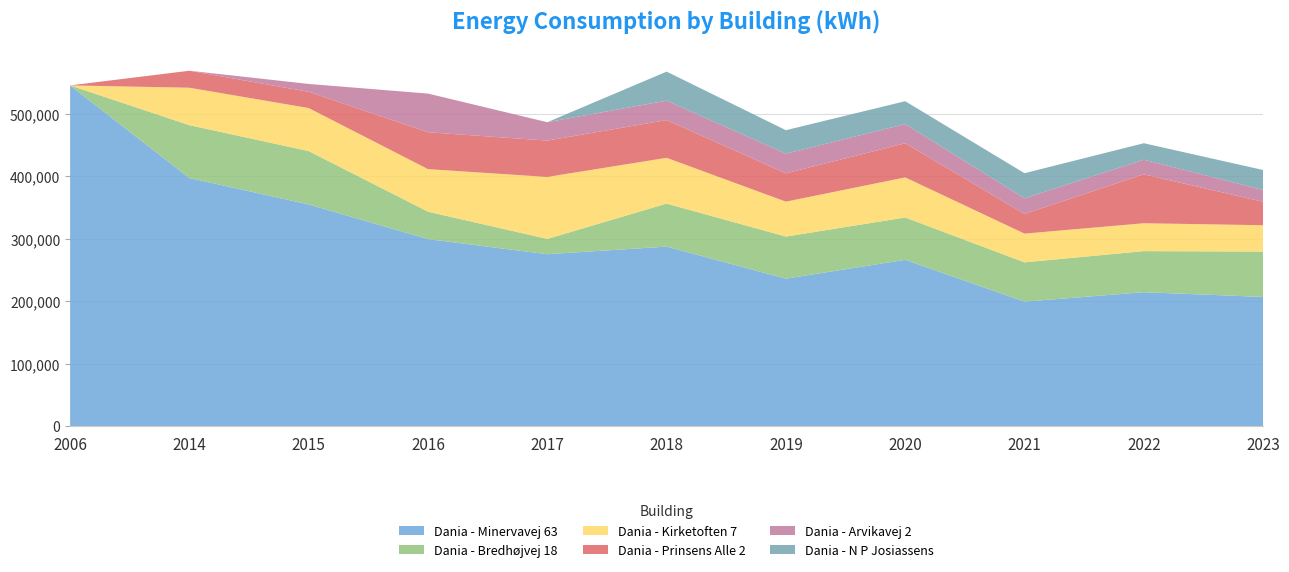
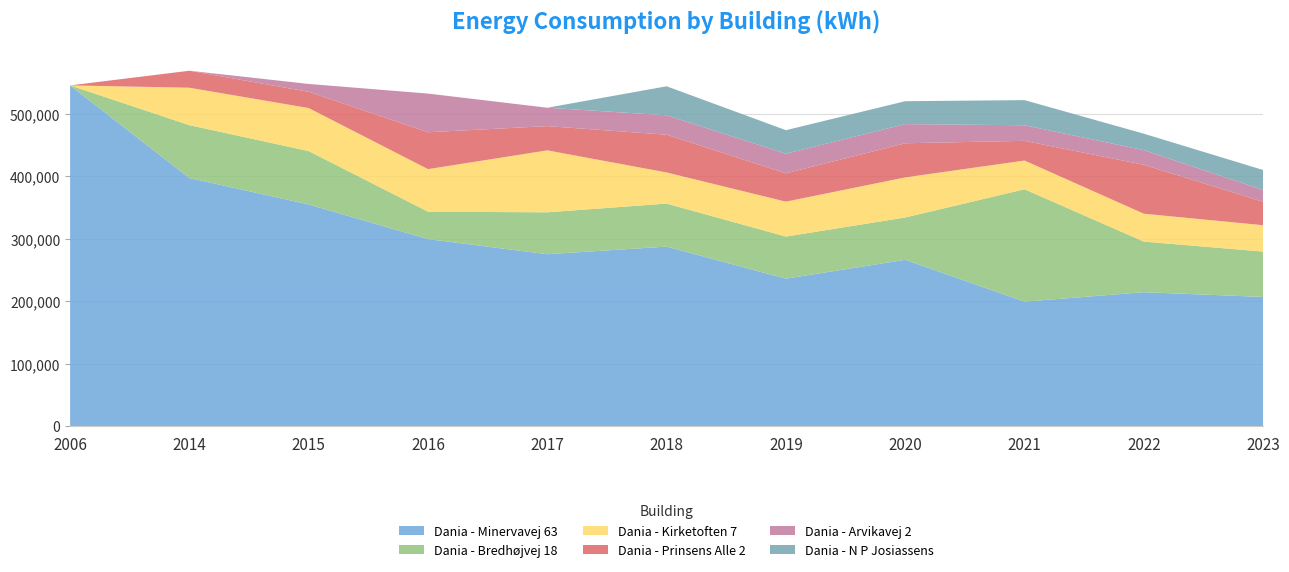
Dania - Bredhøjvej 18, 2017: 20,000 -> 70,000
Dania - Prinsens Alle 2, 2017: 60,000 -> 40,000
Dania - Kirketoften 7, 2018: 70,000 -> 50,000
Dania - Bredhøjvej 18, 2021: 60,000 -> 180,000
Dania - Bredhøjvej 18, 2022: 70,000 -> 80,000
